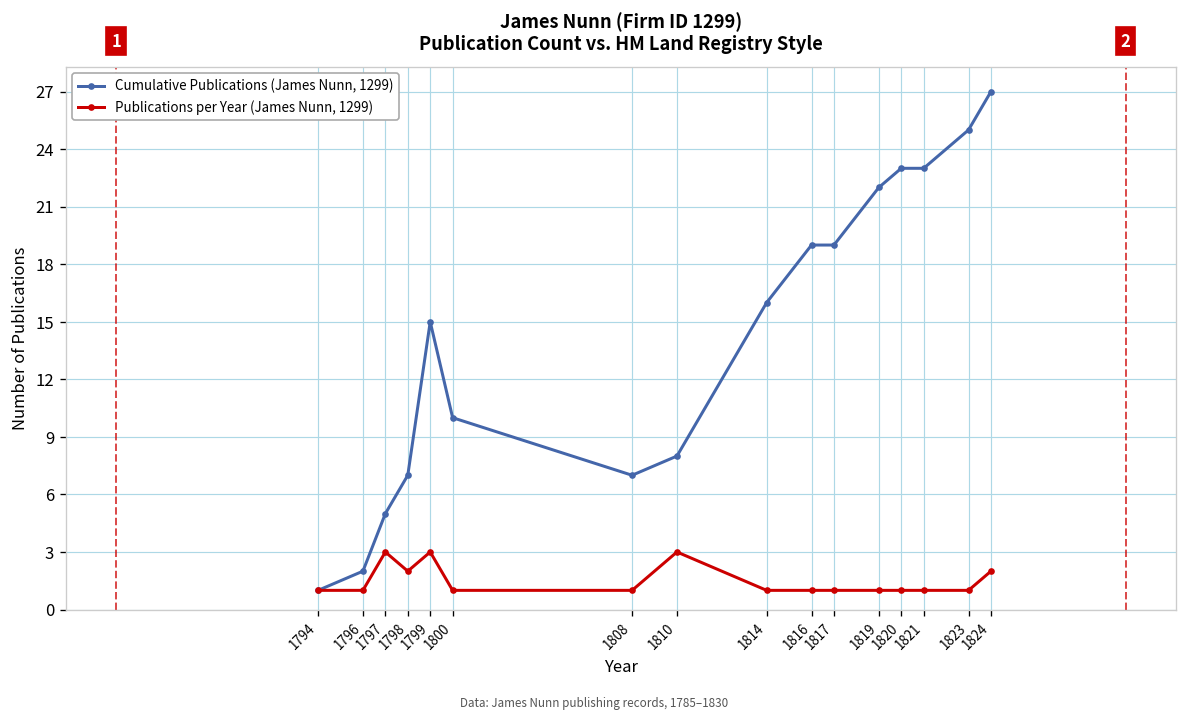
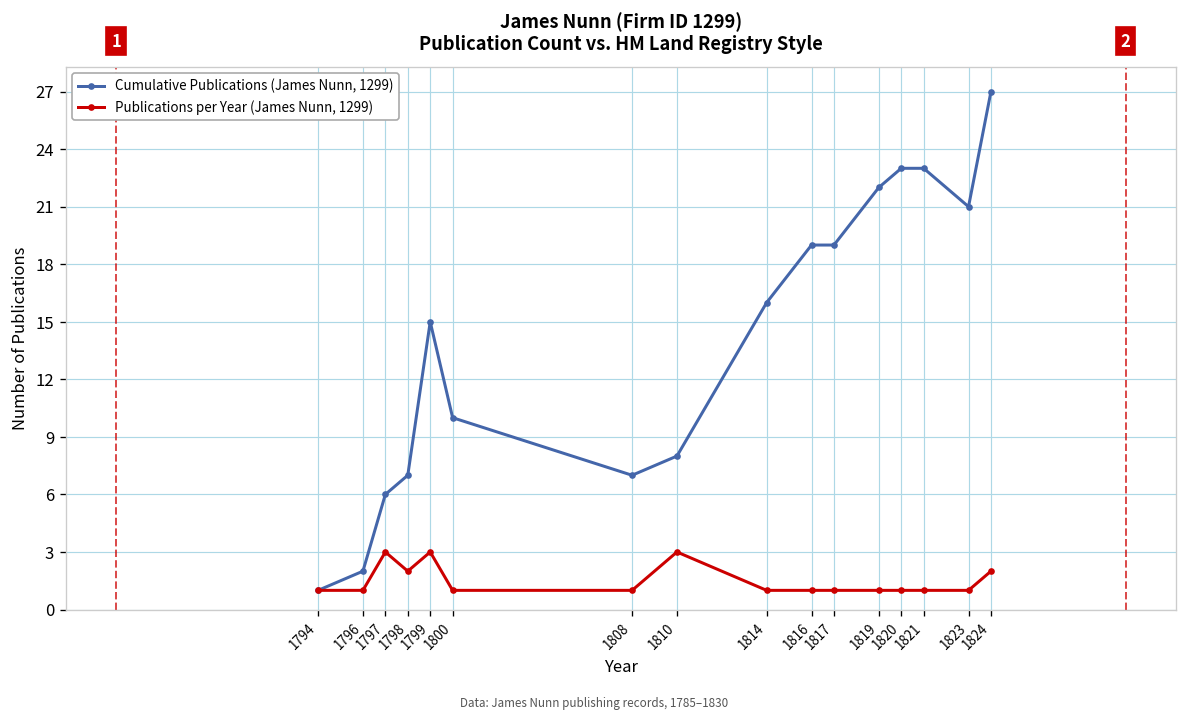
Cumulative Publications (James Nunn, 1299), 1797: 5 -> 6
Cumulative Publications (James Nunn, 1299), 1823: 25 -> 21
